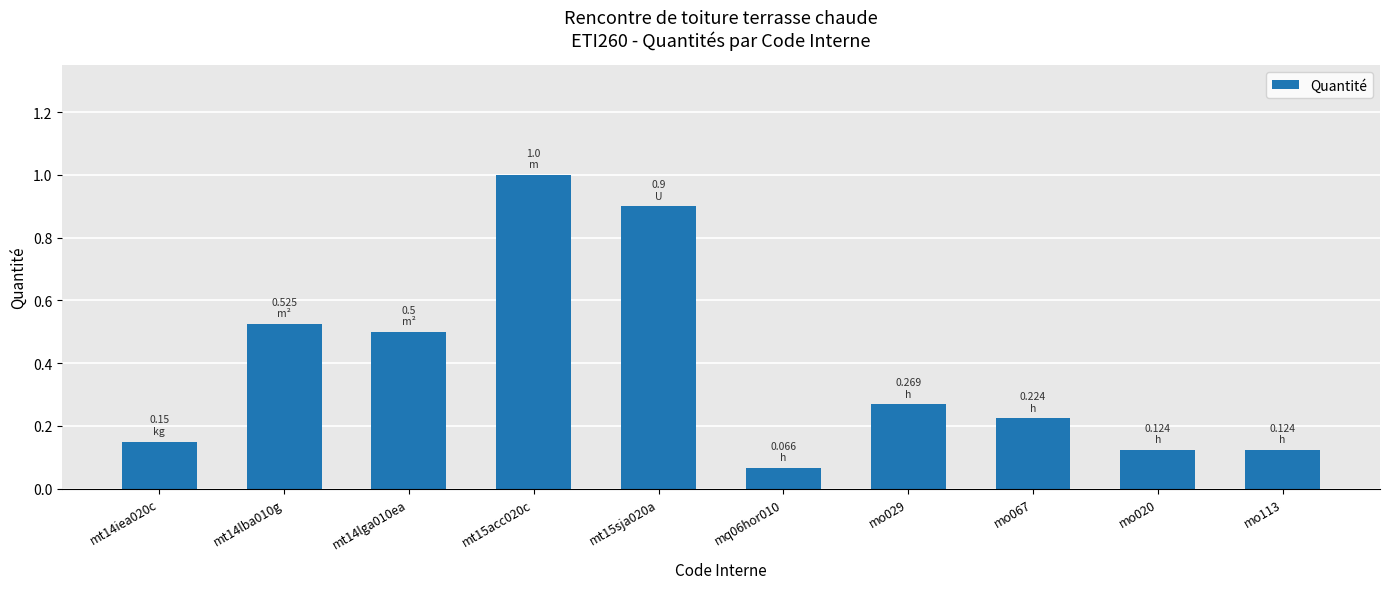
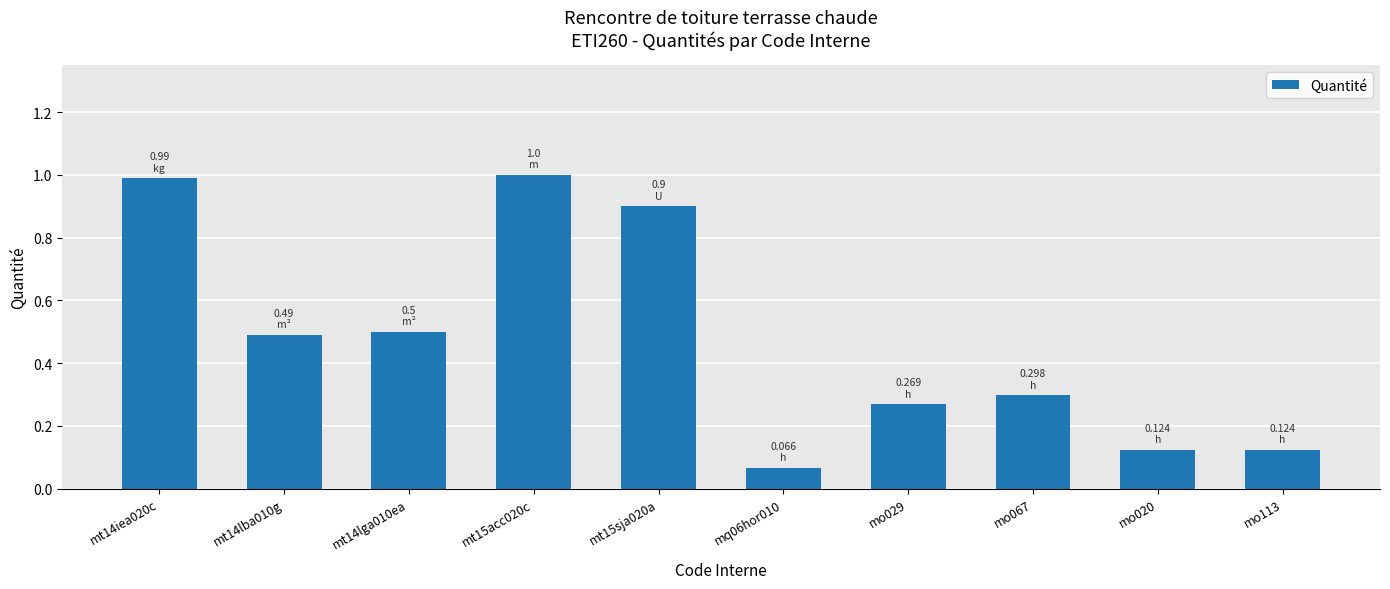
mt14iea020c: 0.15 -> 0.99
mt14lba010g: 0.525 -> 0.49
mo067: 0.224 -> 0.298
